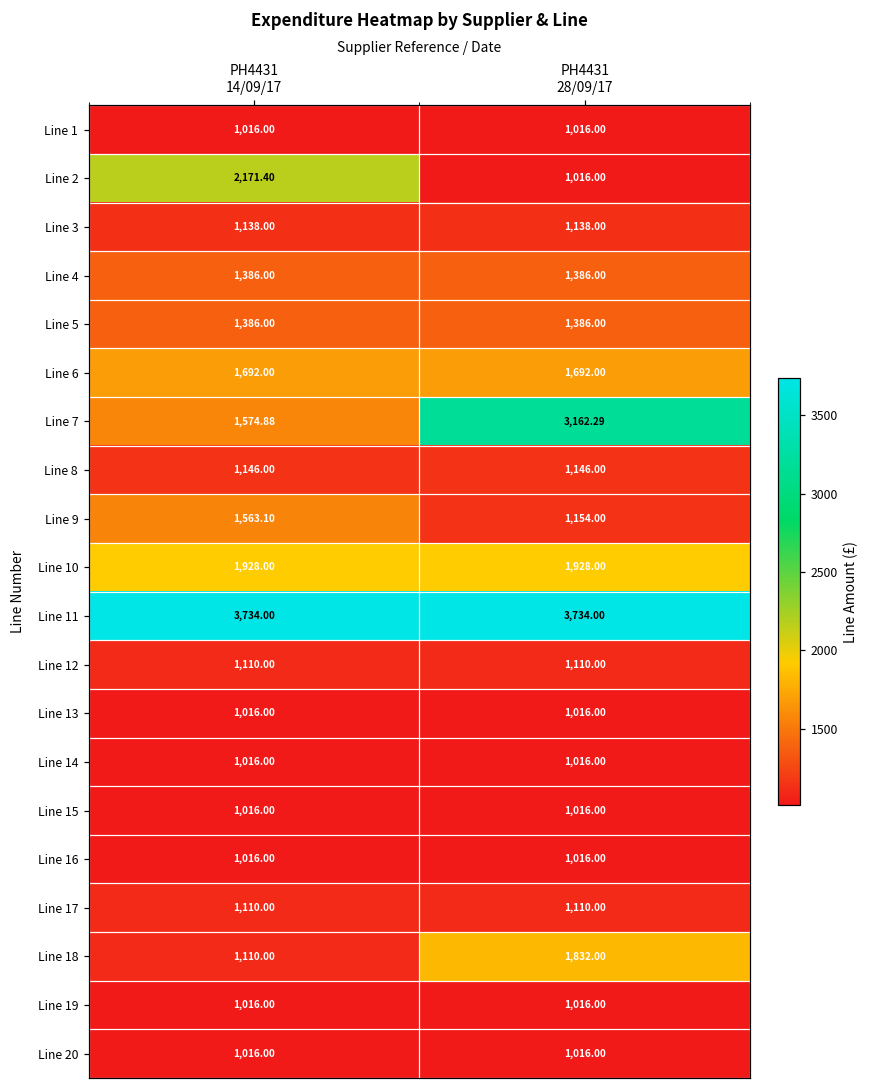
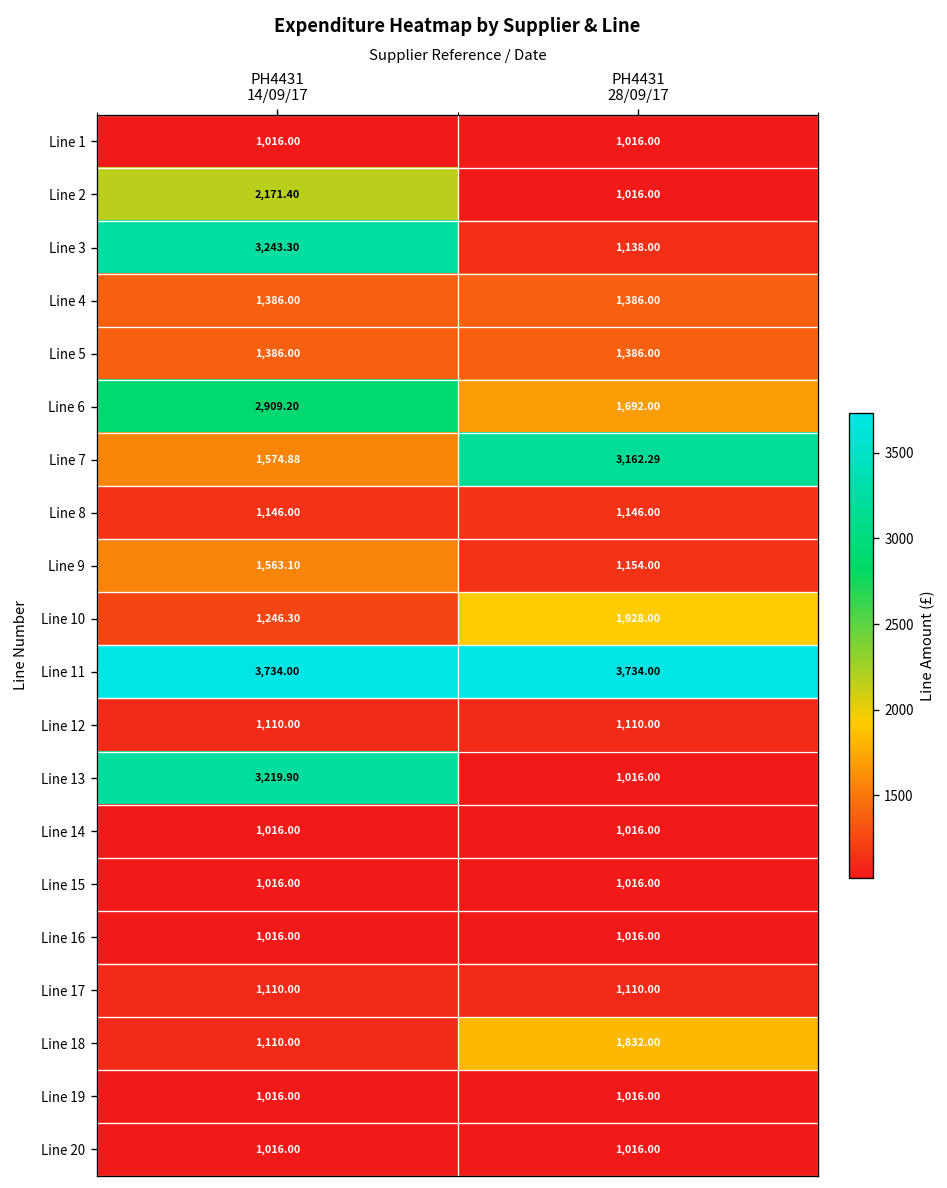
Line 3, PH4431 14/09/17: 1,138.00 -> 3,243.30
Line 6, PH4431 14/09/17: 1,692.00 -> 2,909.20
Line 10, PH4431 14/09/17: 1,928.00 -> 1,246.30
Line 13, PH4431 14/09/17: 1,016.00 -> 3,219.90
